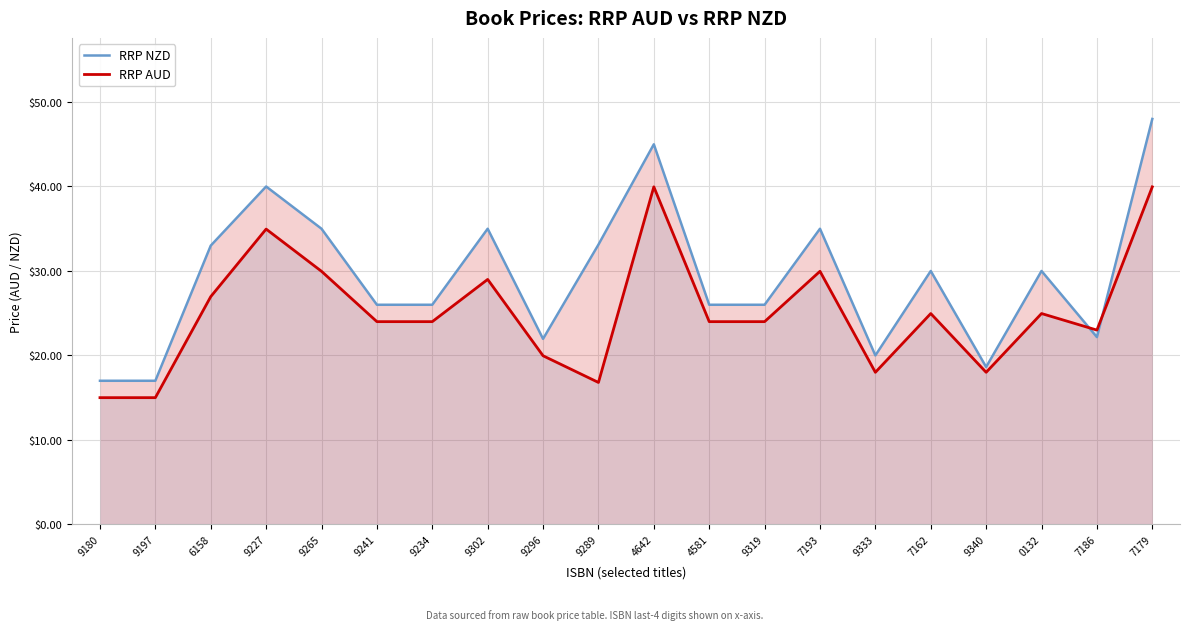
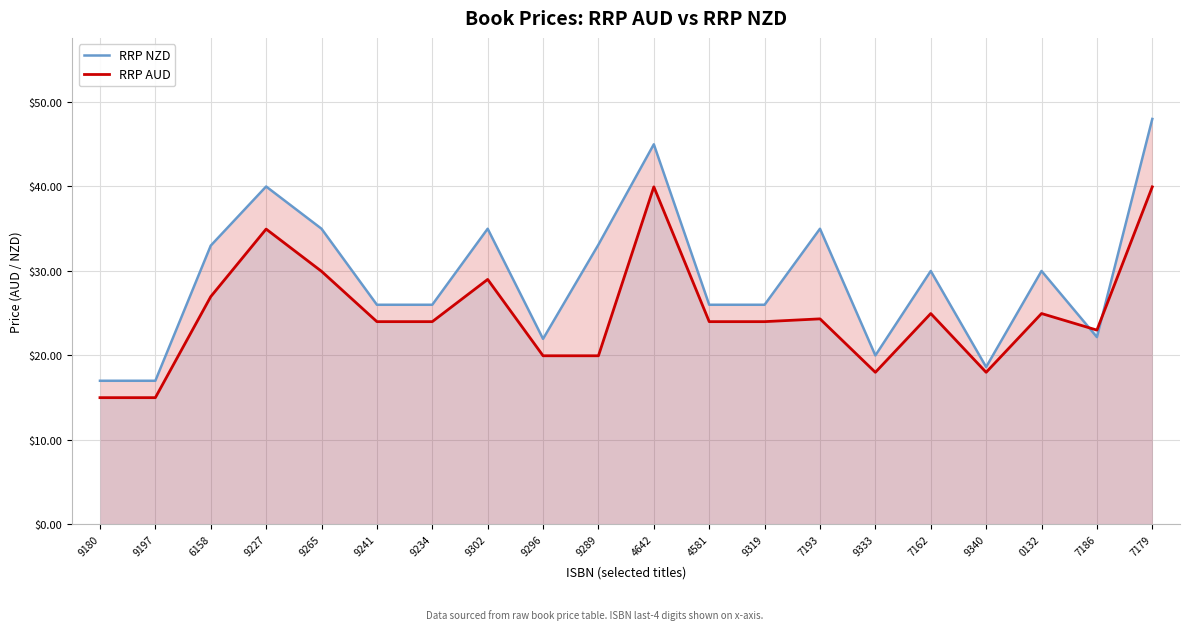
RRP AUD, 9289: $17 -> $20
RRP AUD, 7193: $30 -> $24
